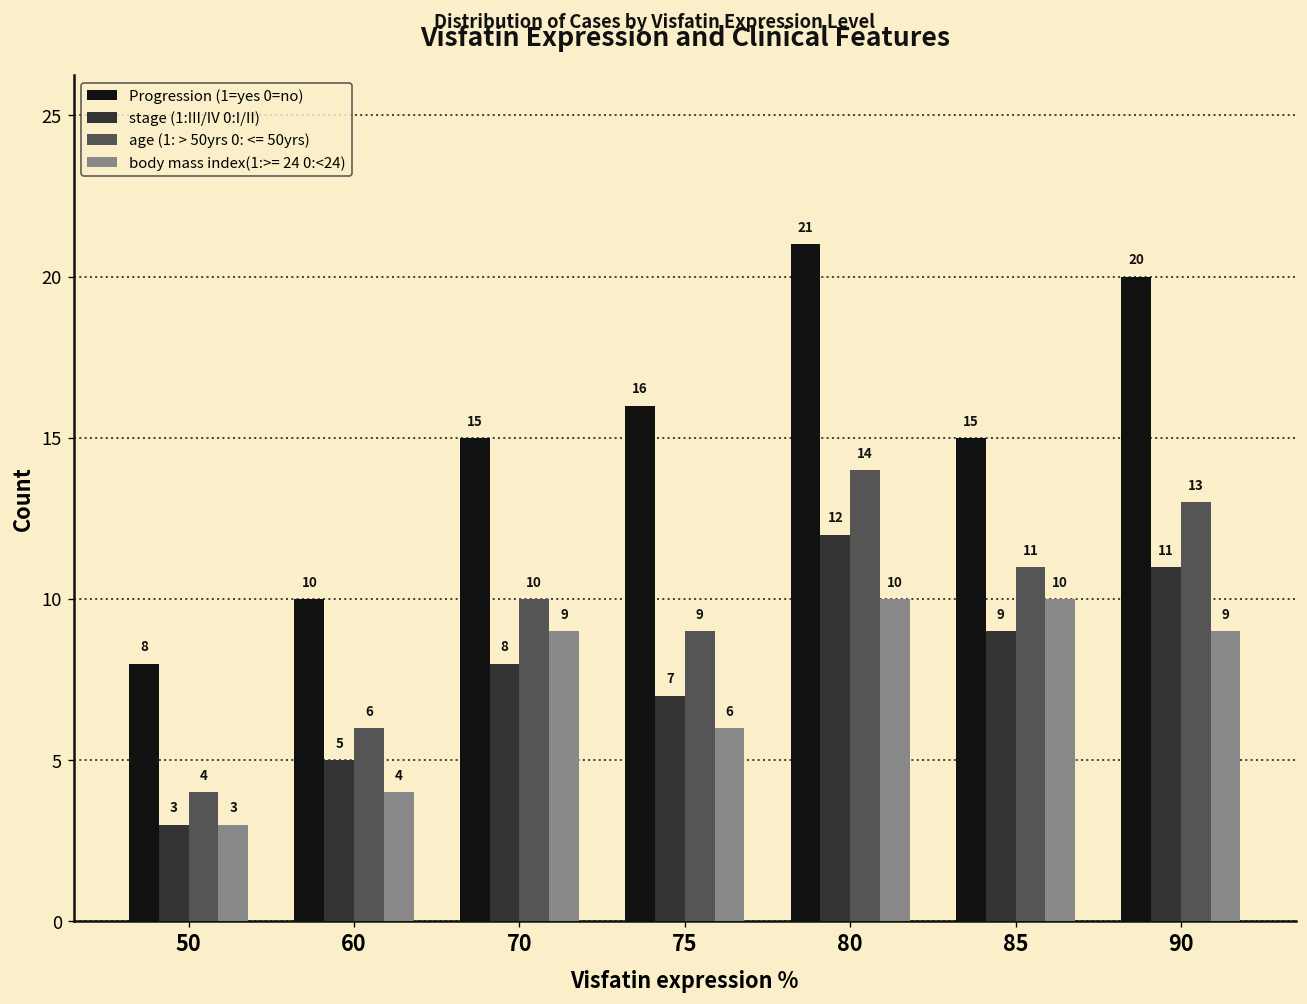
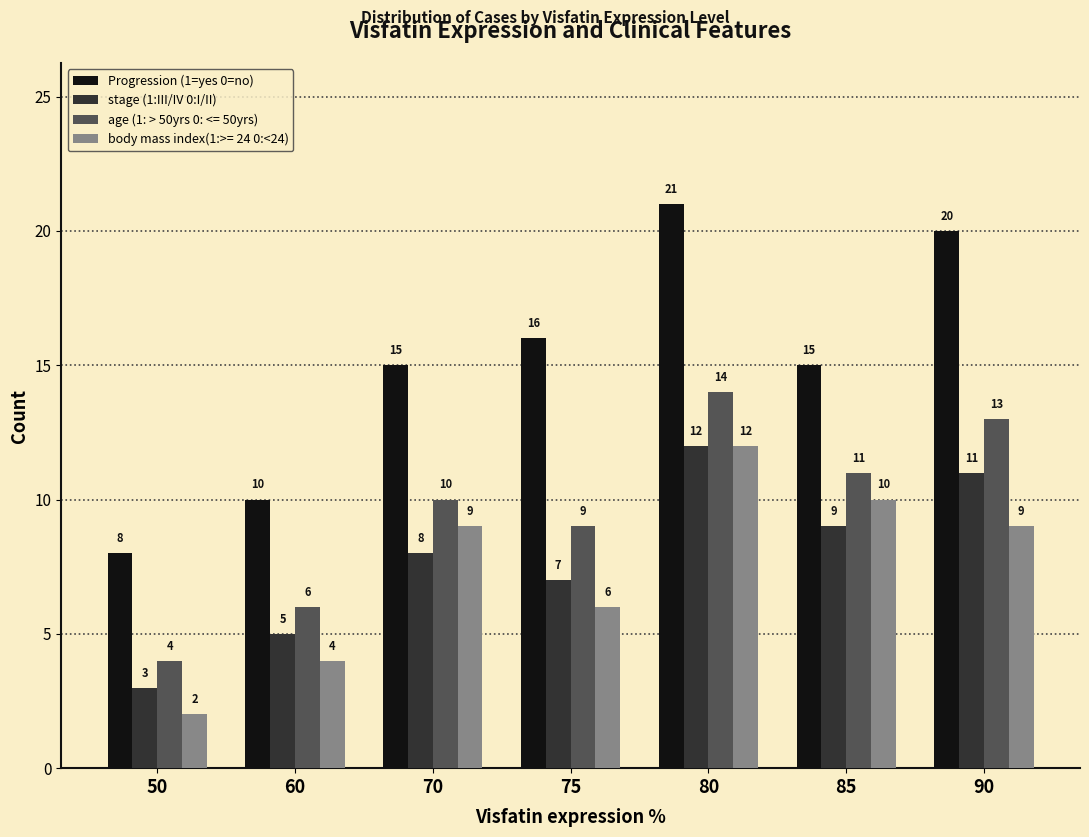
body mass index(1:>= 24 0:<24), 50: 3 -> 2
body mass index(1:>= 24 0:<24), 80: 10 -> 12
